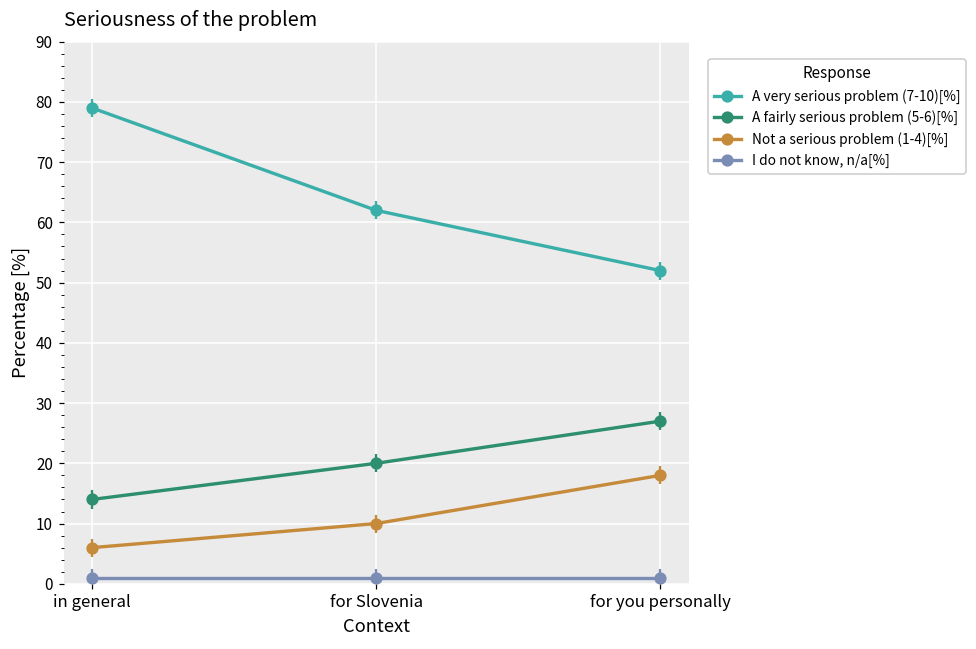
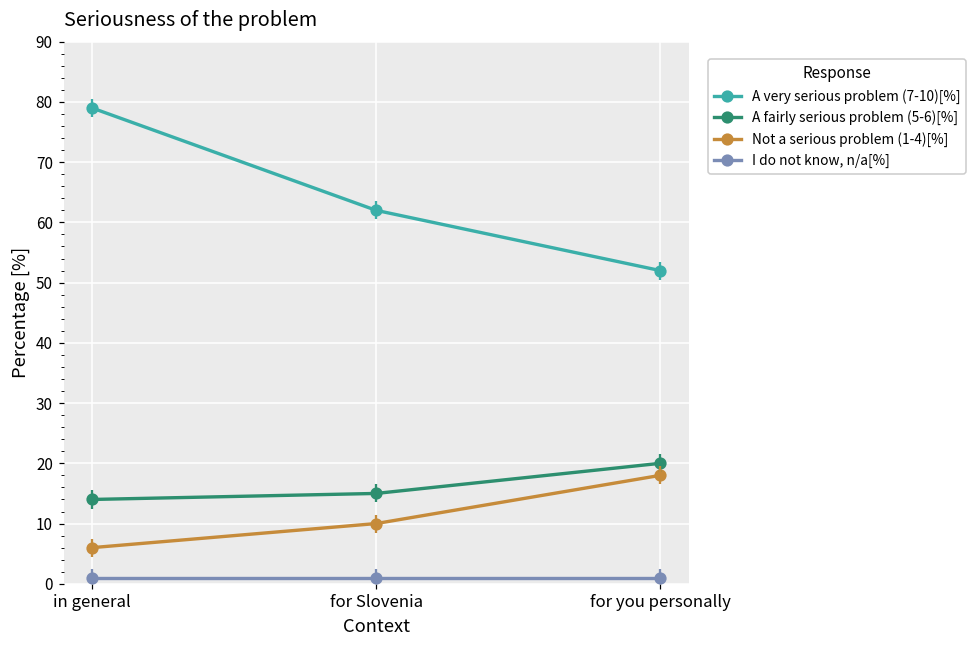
A fairly serious problem (5-6)[%], for Slovenia: 20 -> 15
A fairly serious problem (5-6)[%], for you personally: 27 -> 20
